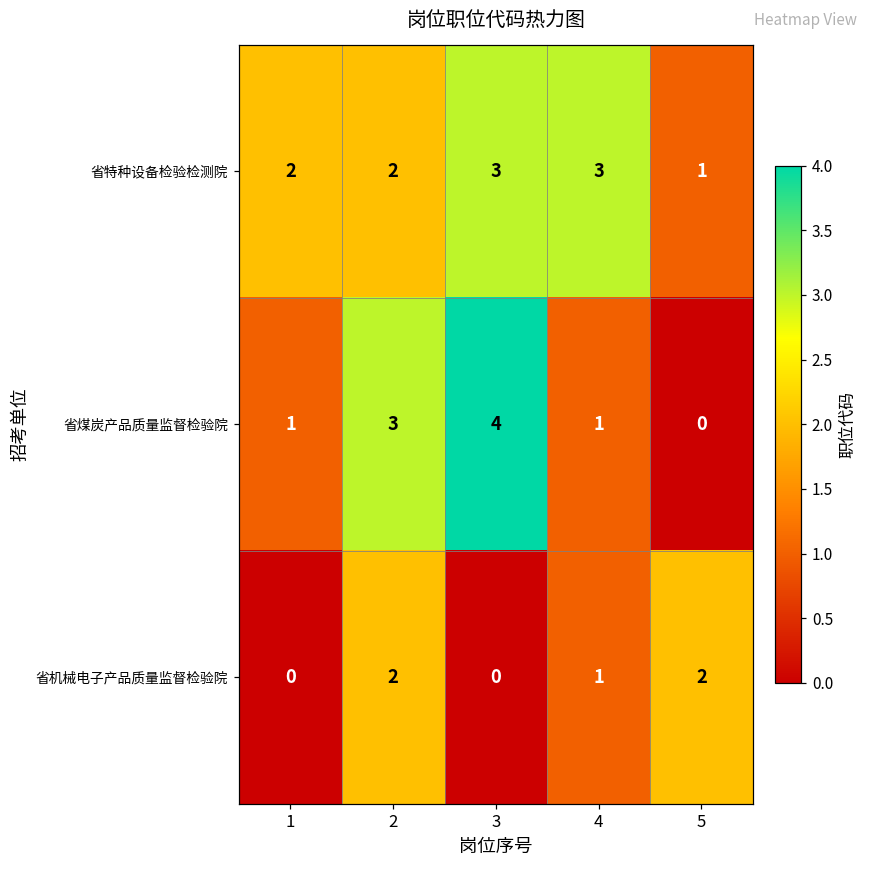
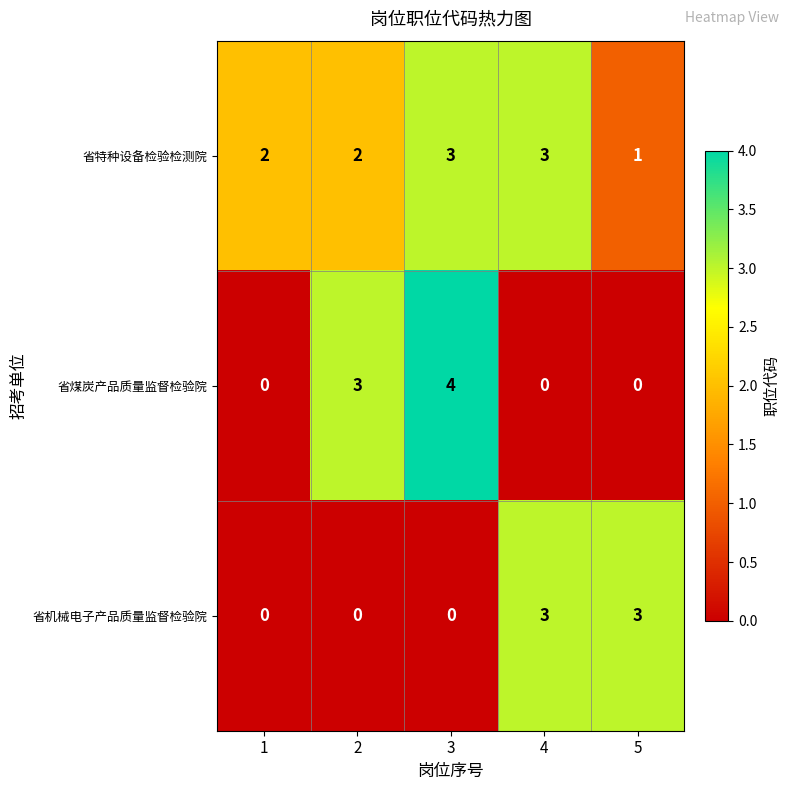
省煤炭产品质量监督检验院, 1: 1 -> 0
省煤炭产品质量监督检验院, 4: 1 -> 0
省机械电子产品质量监督检验院, 2: 2 -> 0
省机械电子产品质量监督检验院, 4: 1 -> 3
省机械电子产品质量监督检验院, 5: 2 -> 3
